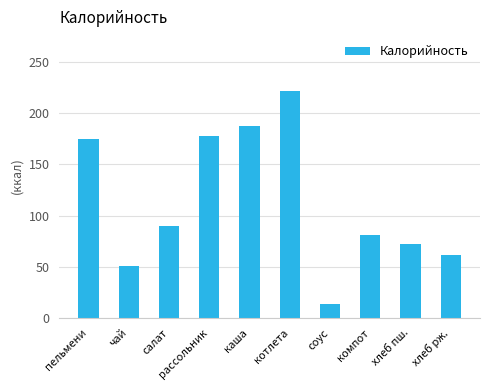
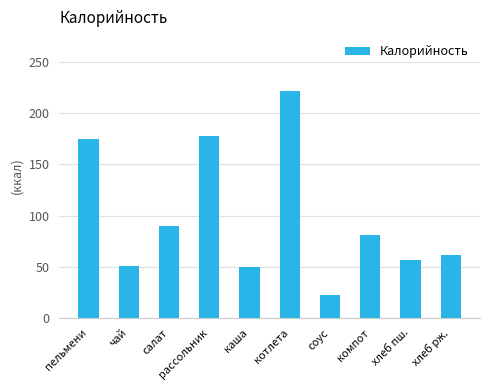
каша: 187 -> 50
соус: 14 -> 22
хлеб пш.: 72 -> 56
